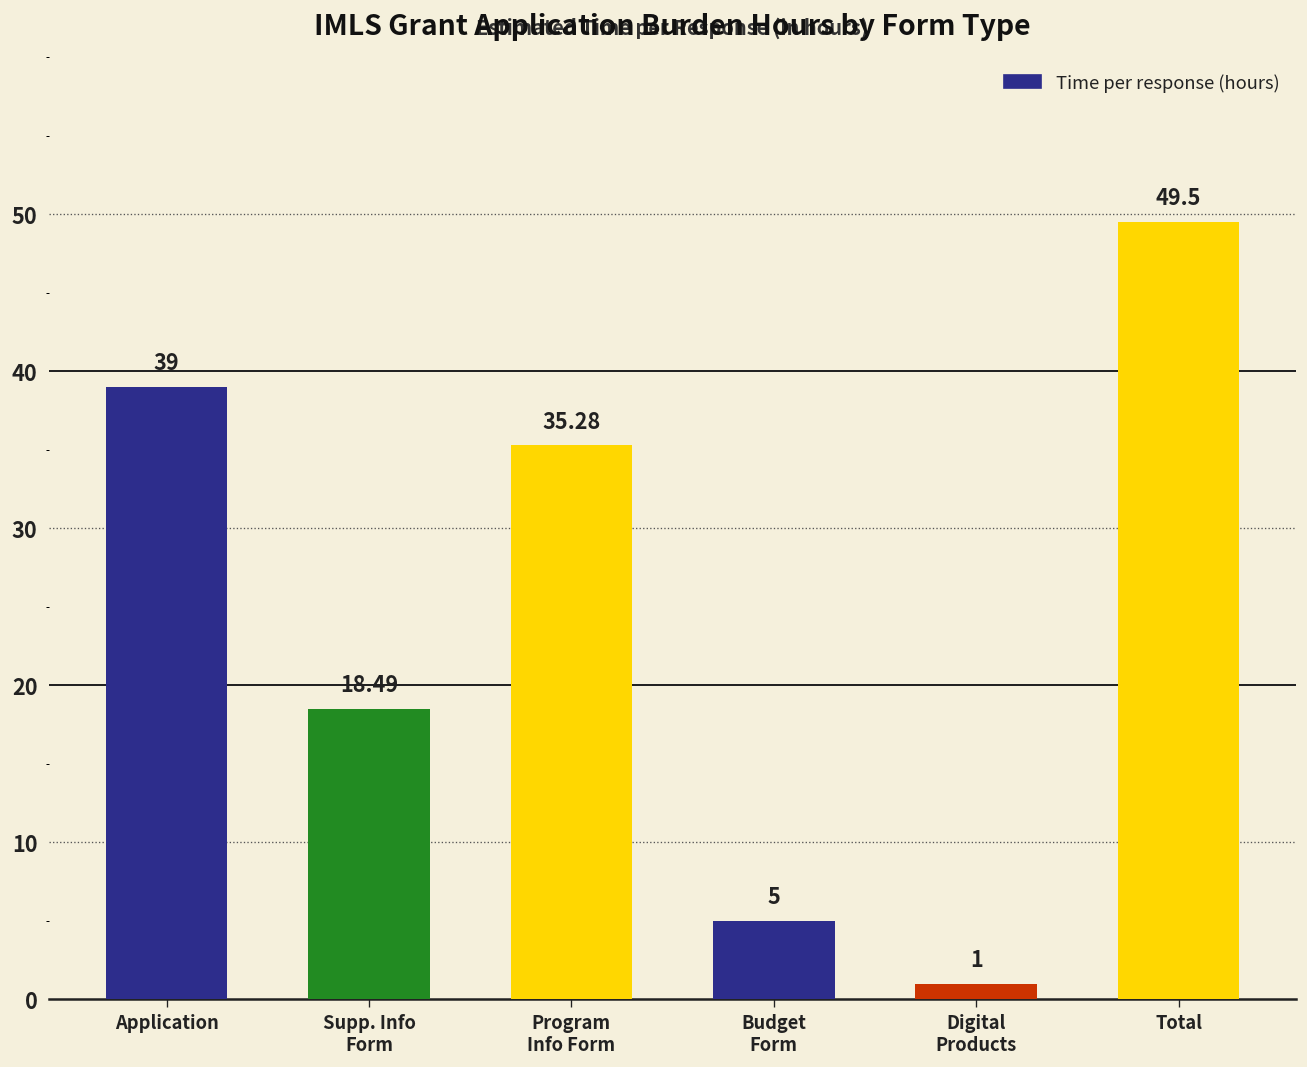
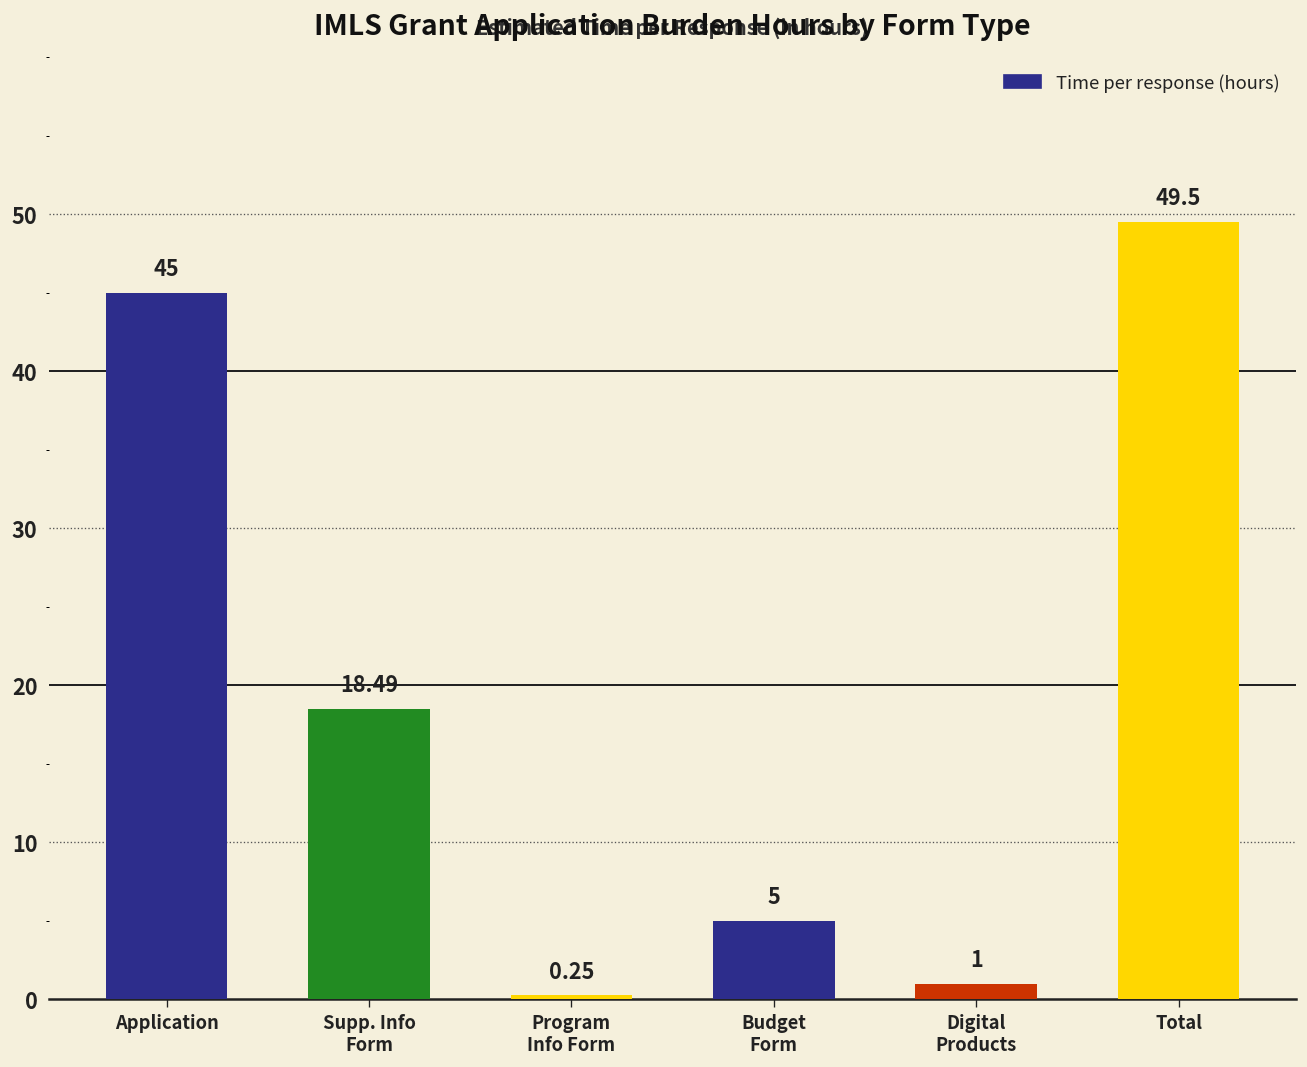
Application: 39 -> 45
Program Info Form: 35.28 -> 0.25
